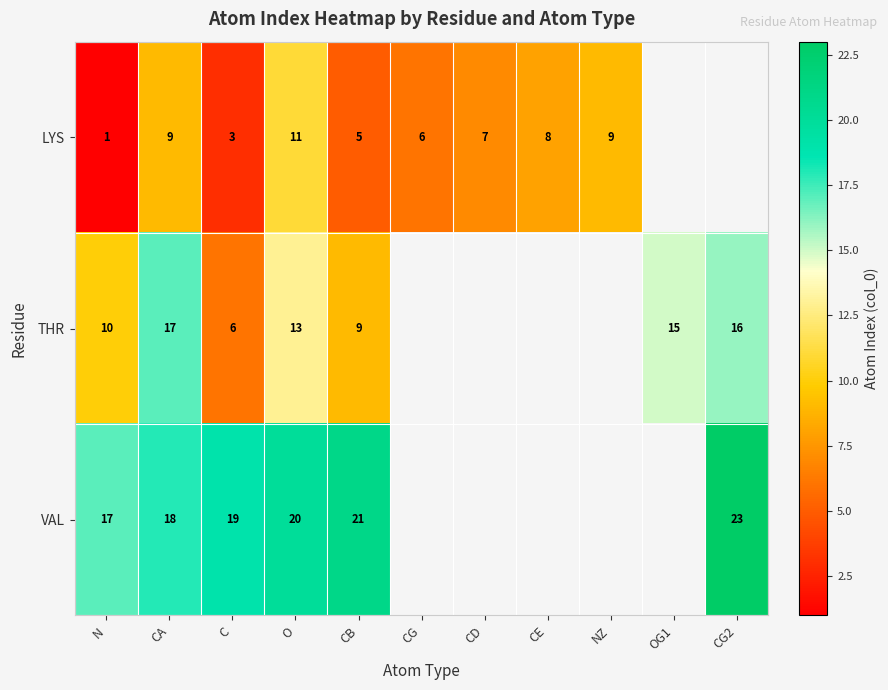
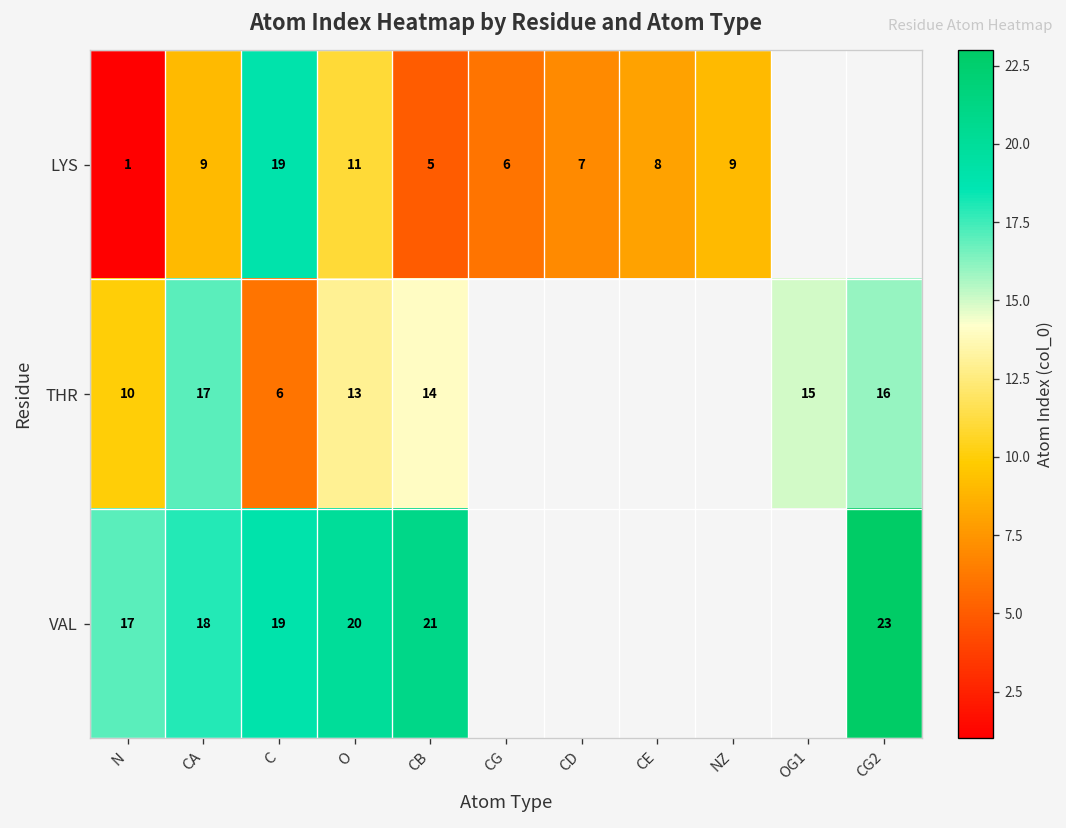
LYS, C: 3 -> 19
THR, CB: 9 -> 14
